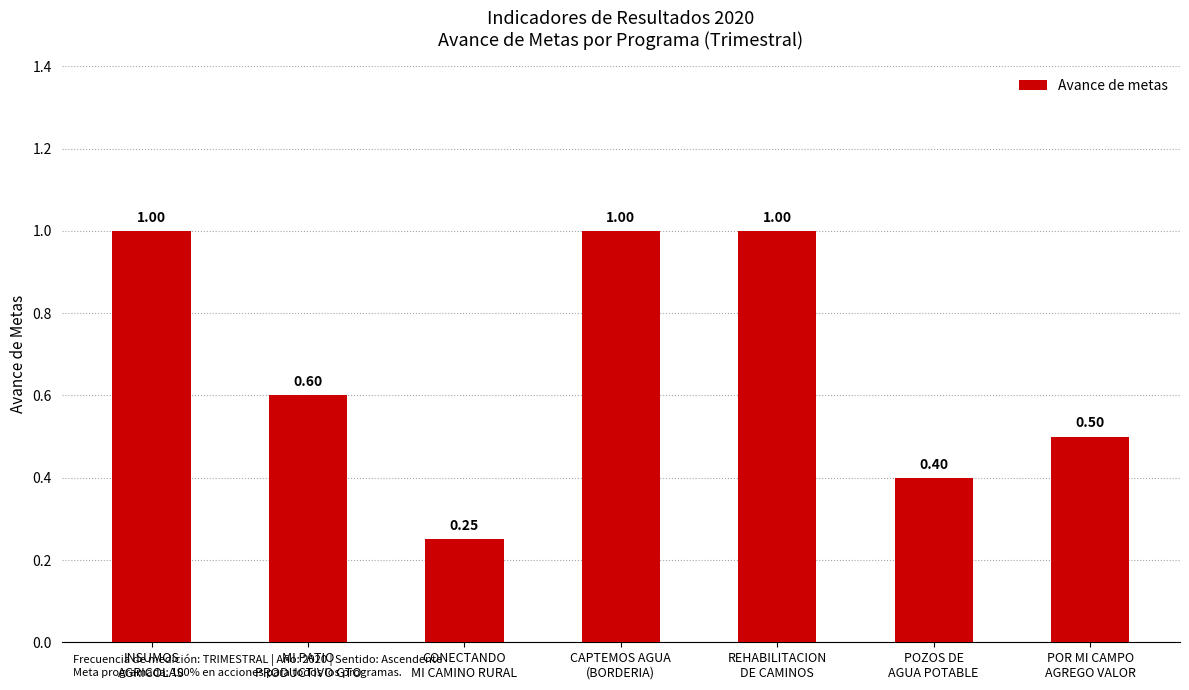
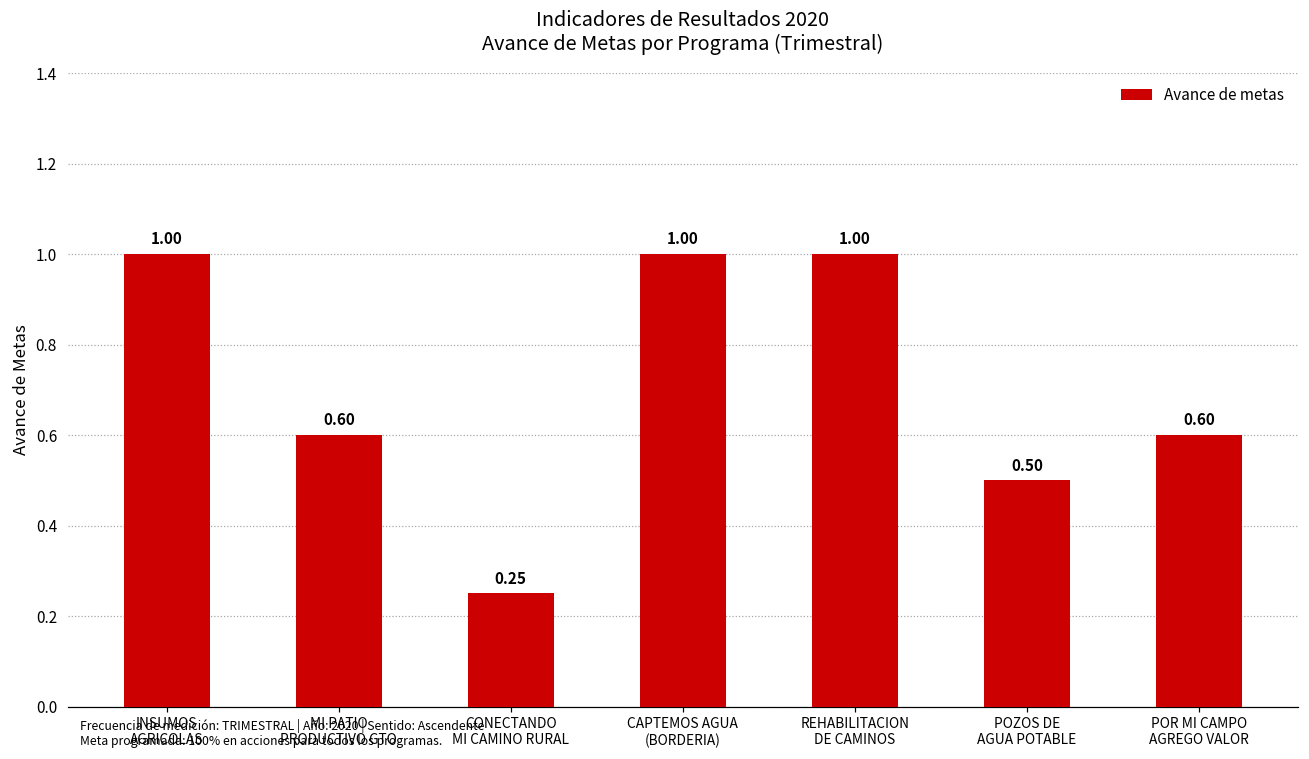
POZOS DE AGUA POTABLE: 0.40 -> 0.50
POR MI CAMPO AGREGO VALOR: 0.50 -> 0.60
